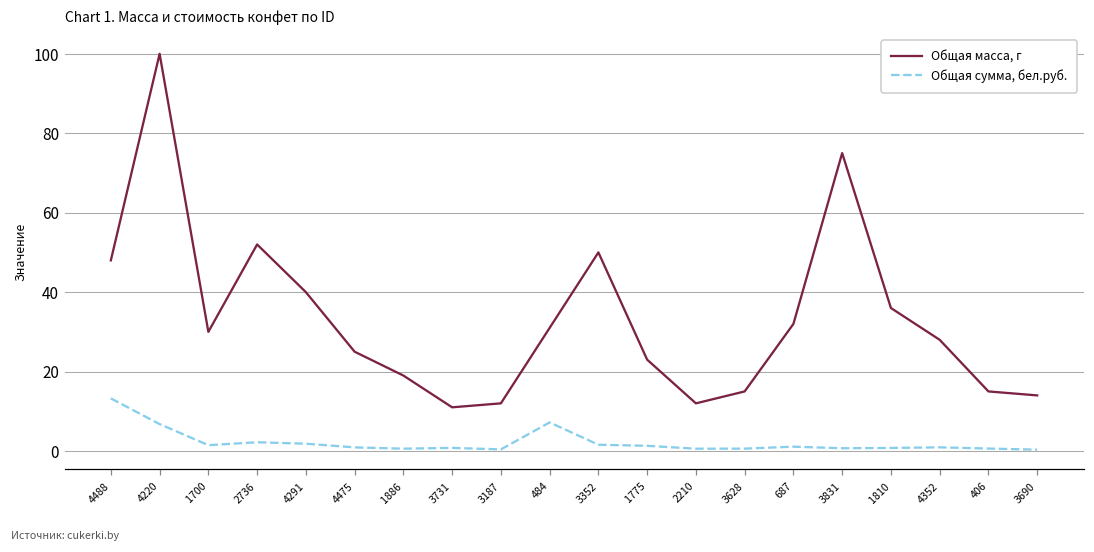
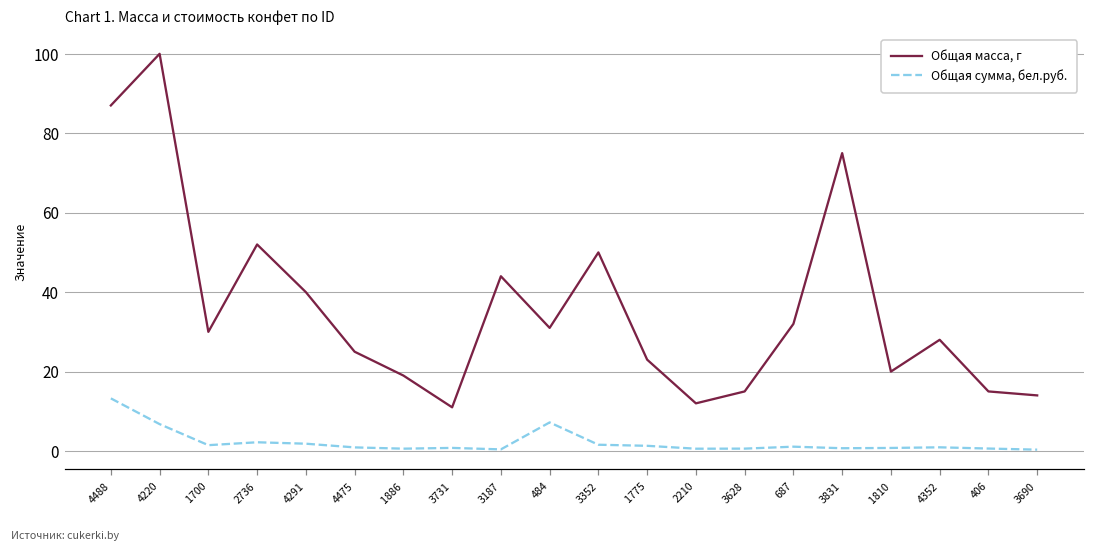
Общая масса, г, 4488: 48 -> 87
Общая масса, г, 3187: 12 -> 44
Общая масса, г, 1810: 36 -> 20
